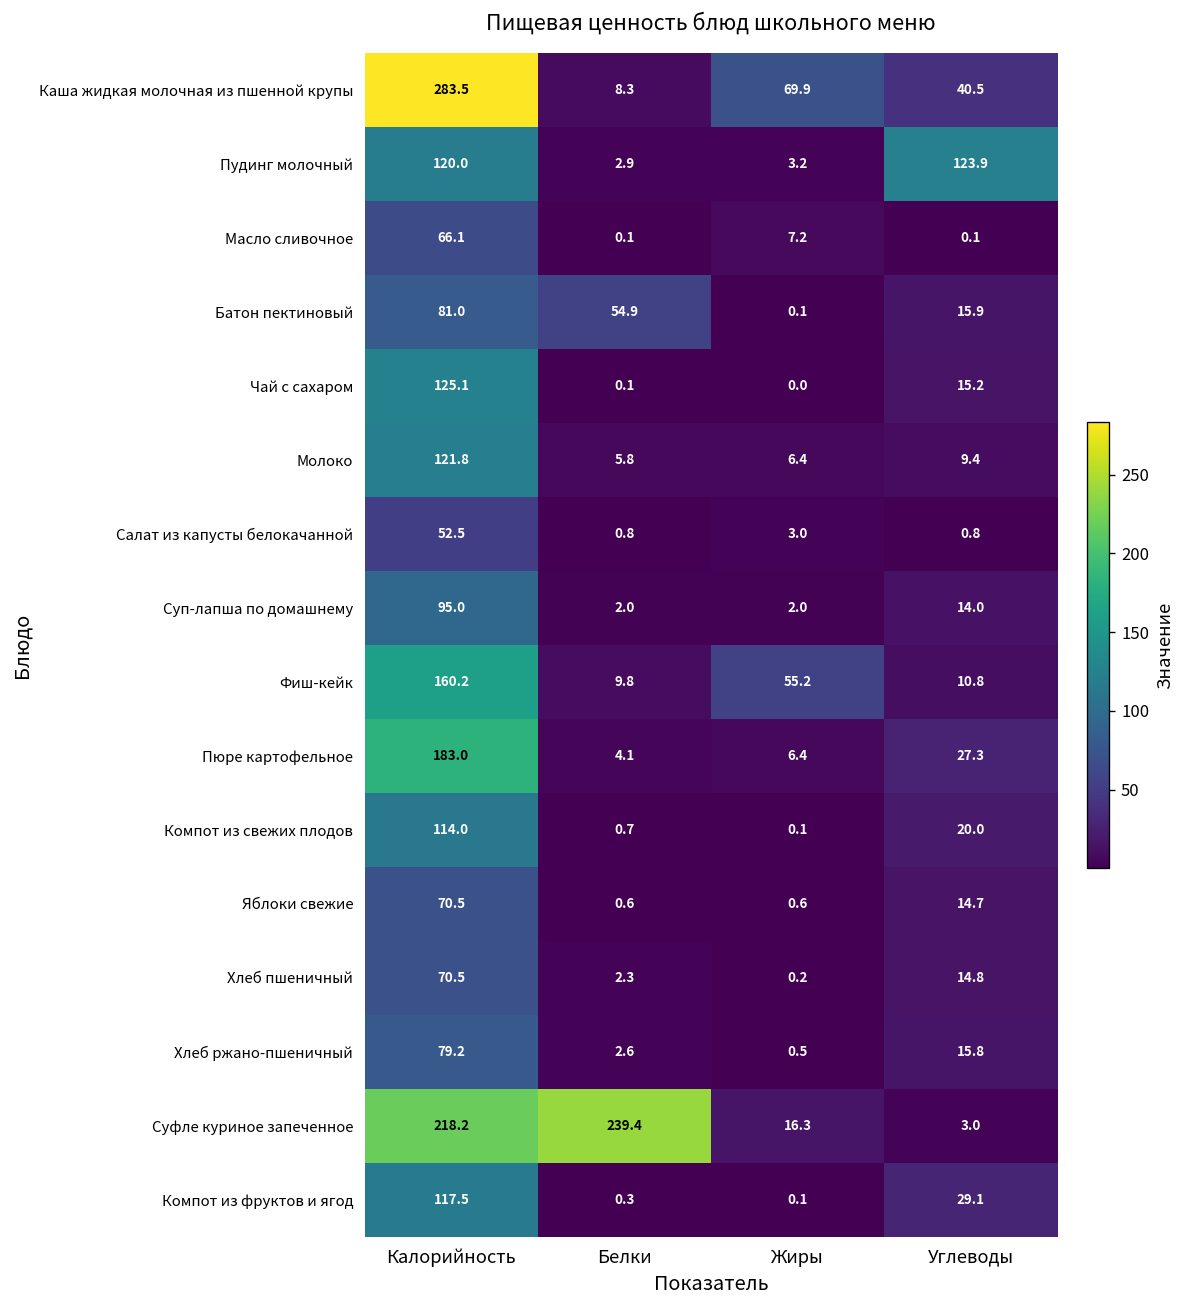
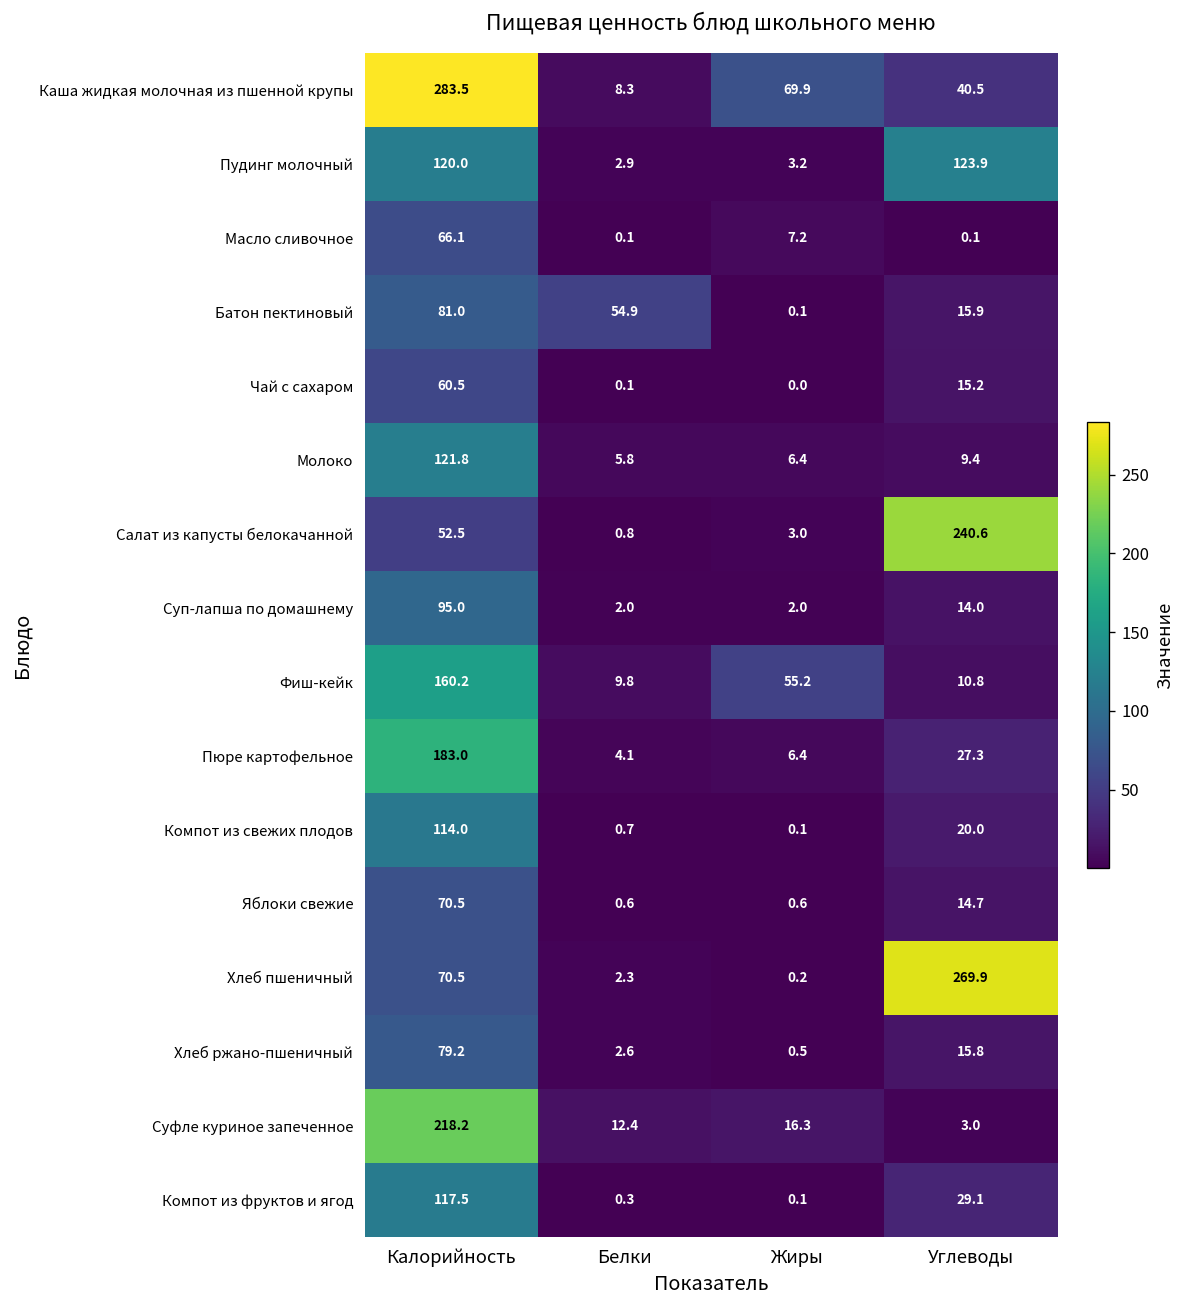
Чай с сахаром, Калорийность: 125.1 -> 60.5
Салат из капусты белокачанной, Углеводы: 0.8 -> 240.6
Хлеб пшеничный, Углеводы: 14.8 -> 269.9
Суфле куриное запеченное, Белки: 239.4 -> 12.4
